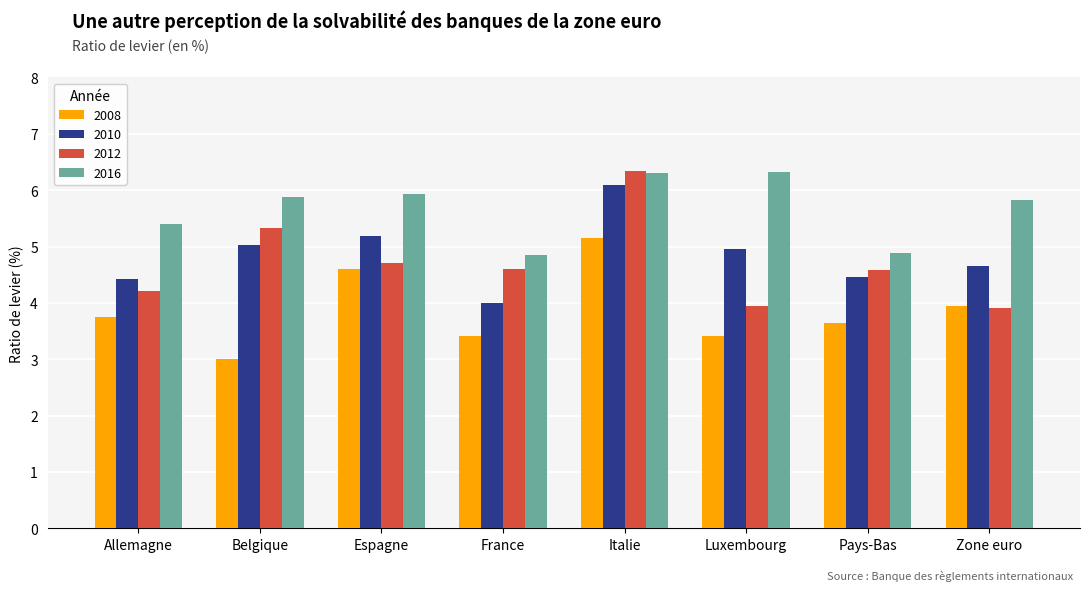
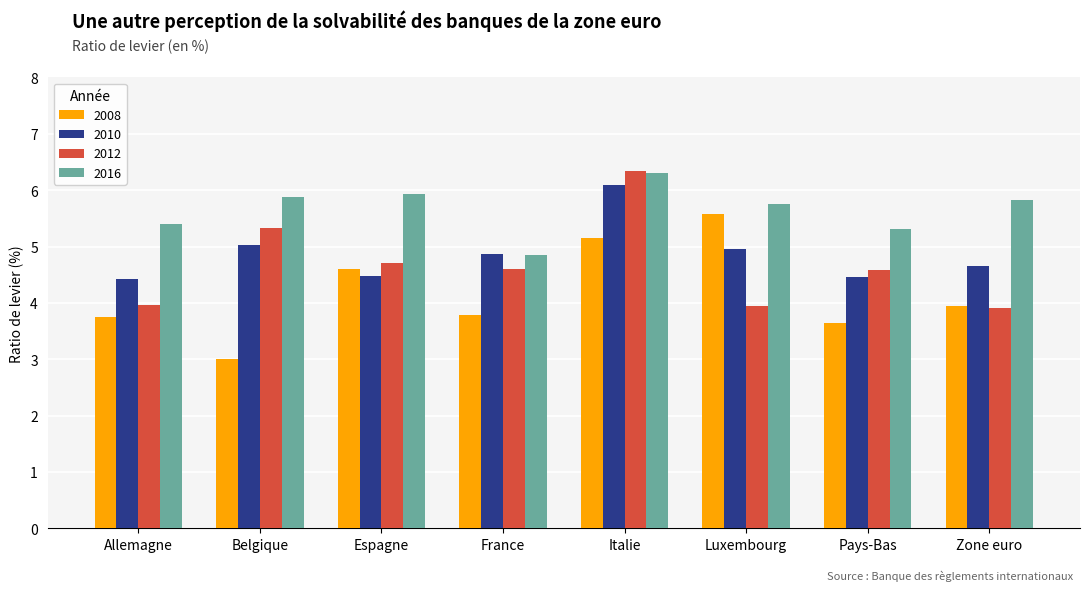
2012, Allemagne: 4.2 -> 4.0
2010, Espagne: 5.2 -> 4.5
2008, France: 3.4 -> 3.8
2010, France: 4.0 -> 4.9
2008, Luxembourg: 3.4 -> 5.6
2016, Luxembourg: 6.3 -> 5.8
2016, Pays-Bas: 4.9 -> 5.3
